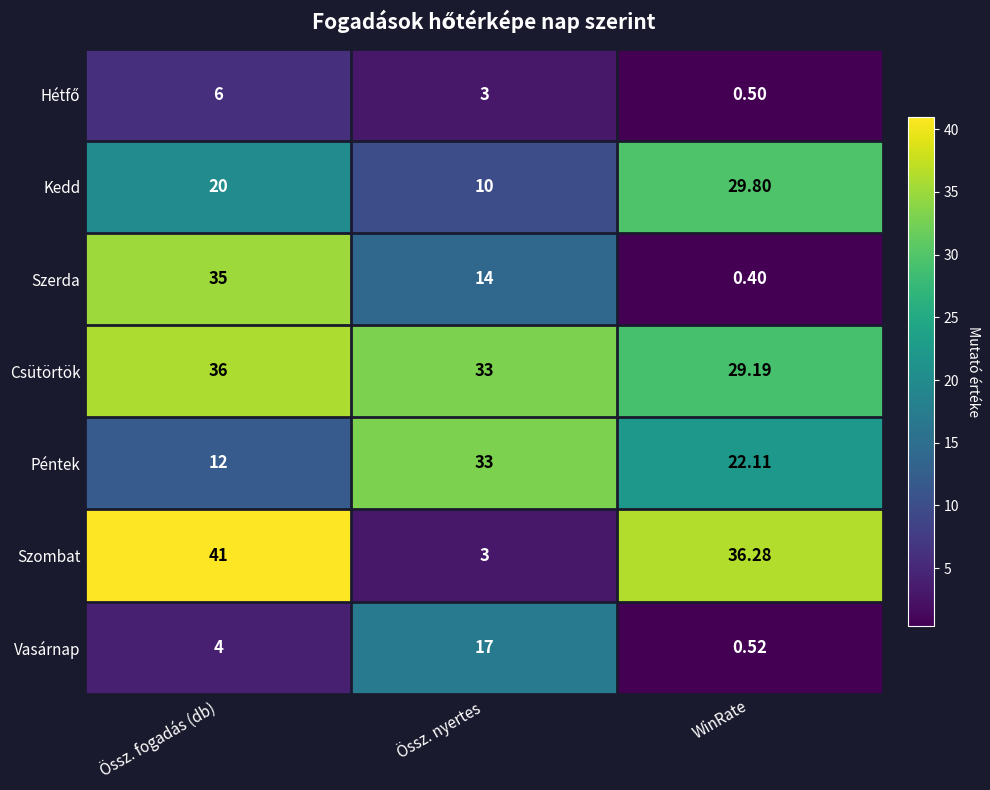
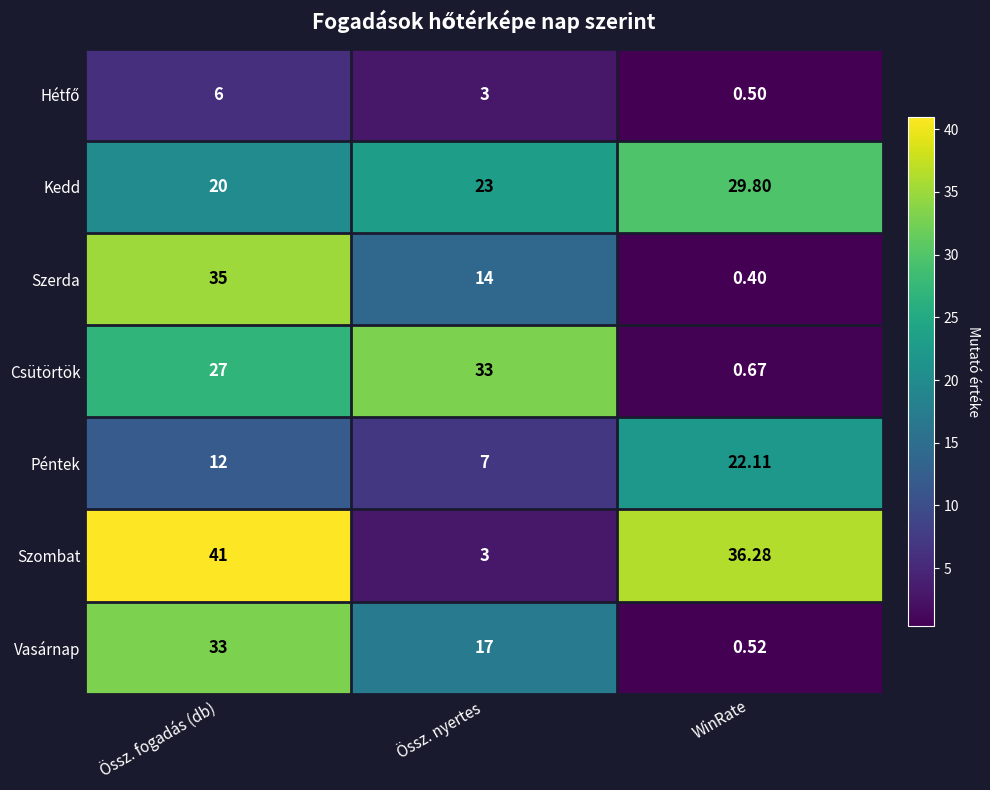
Kedd, Össz. nyertes: 10 -> 23
Csütörtök, Össz. fogadás (db): 36 -> 27
Csütörtök, WinRate: 29.19 -> 0.67
Péntek, Össz. nyertes: 33 -> 7
Vasárnap, Össz. fogadás (db): 4 -> 33
